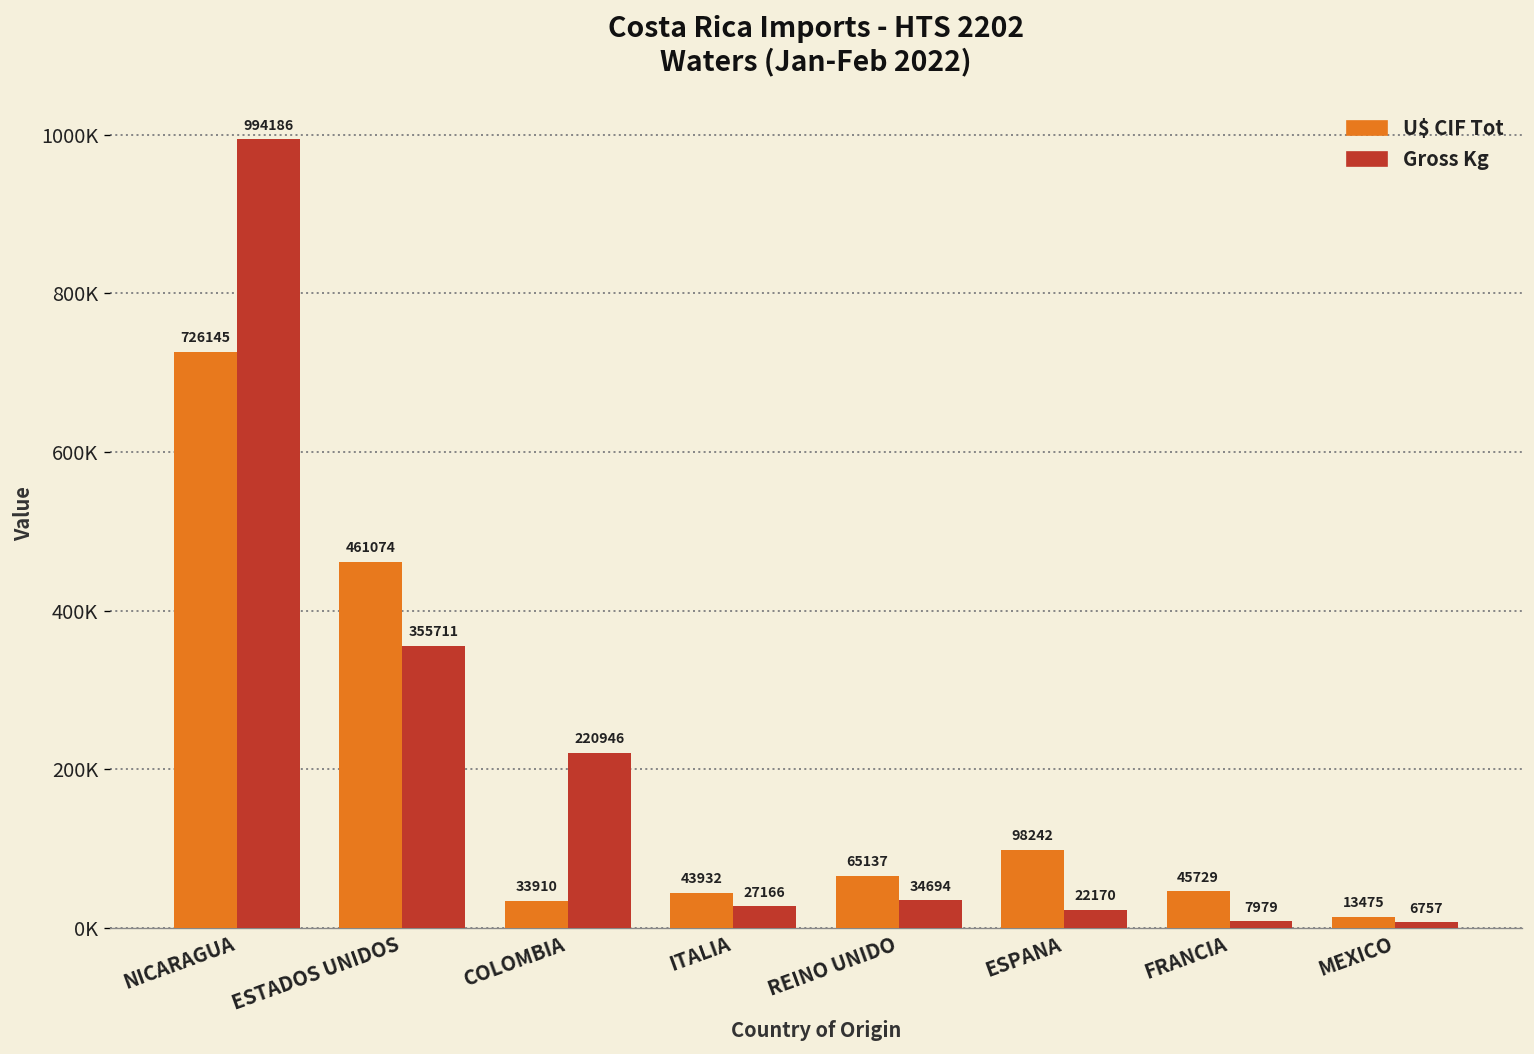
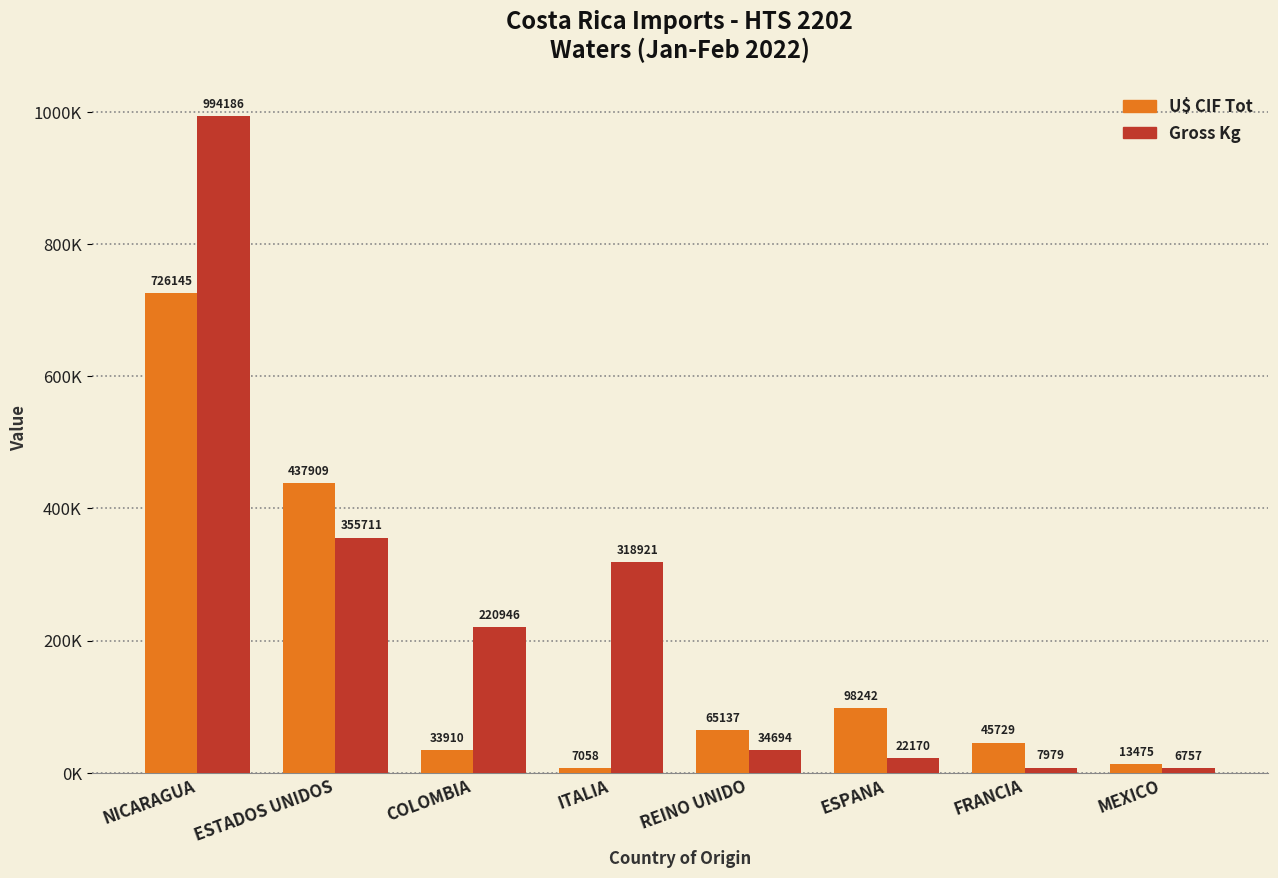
U$ CIF Tot, ESTADOS UNIDOS: 461074 -> 437909
U$ CIF Tot, ITALIA: 43932 -> 7058
Gross Kg, ITALIA: 27166 -> 318921
